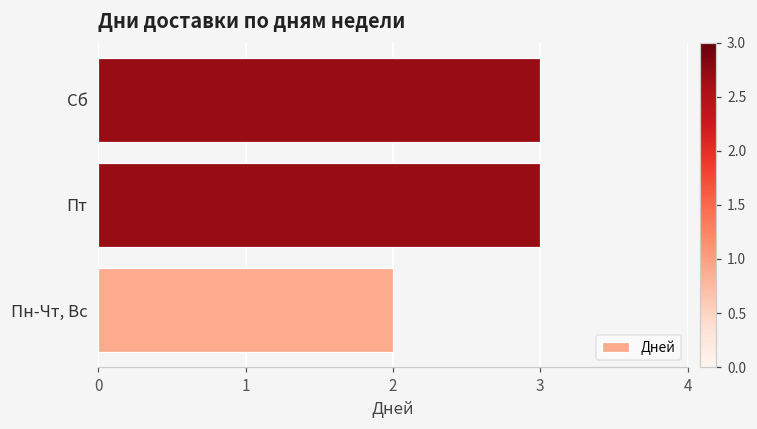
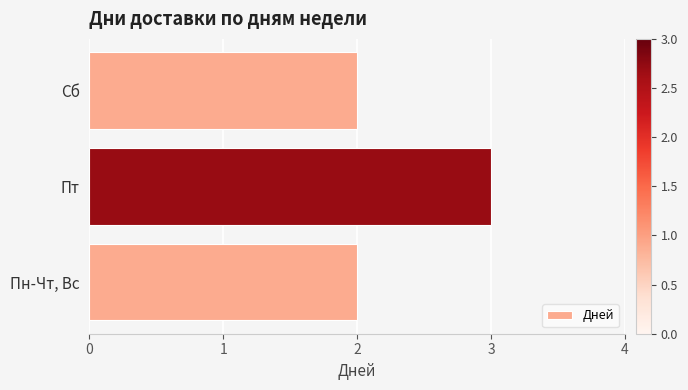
Сб: 3 -> 2
